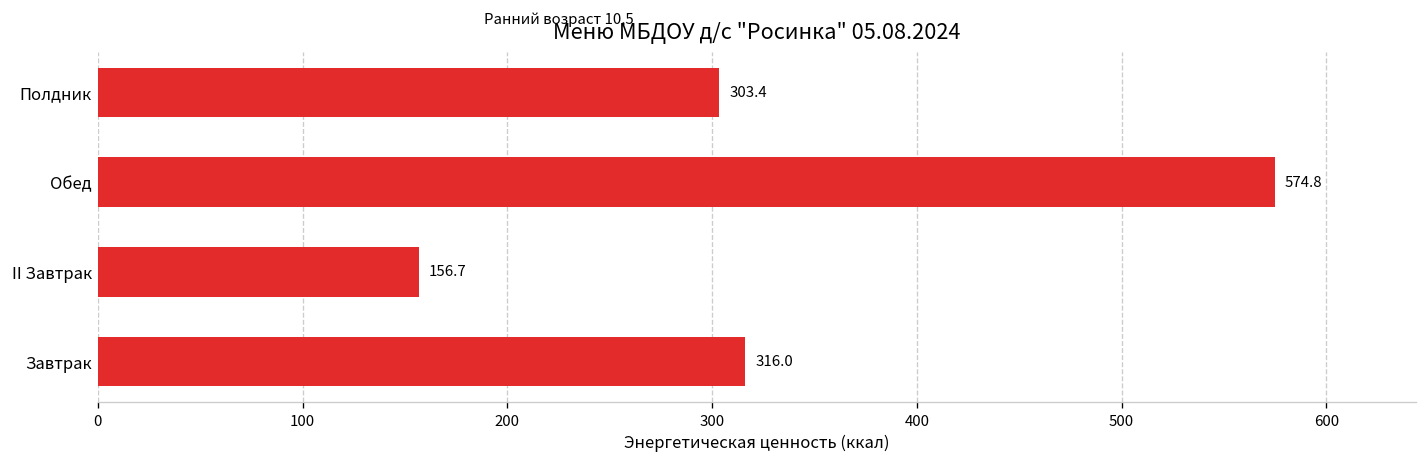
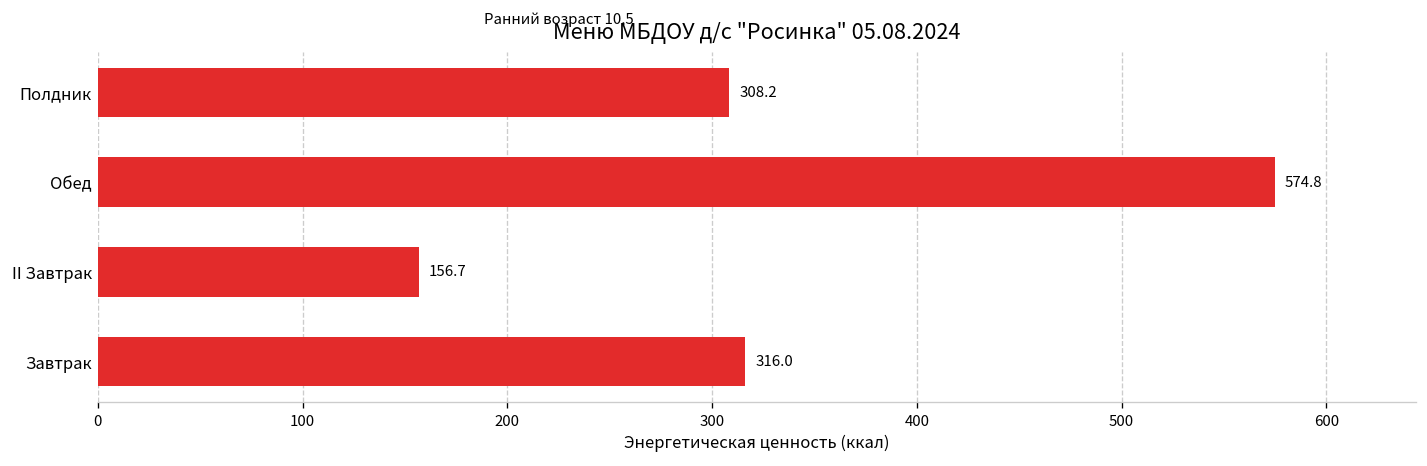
Полдник: 303.4 -> 308.2
